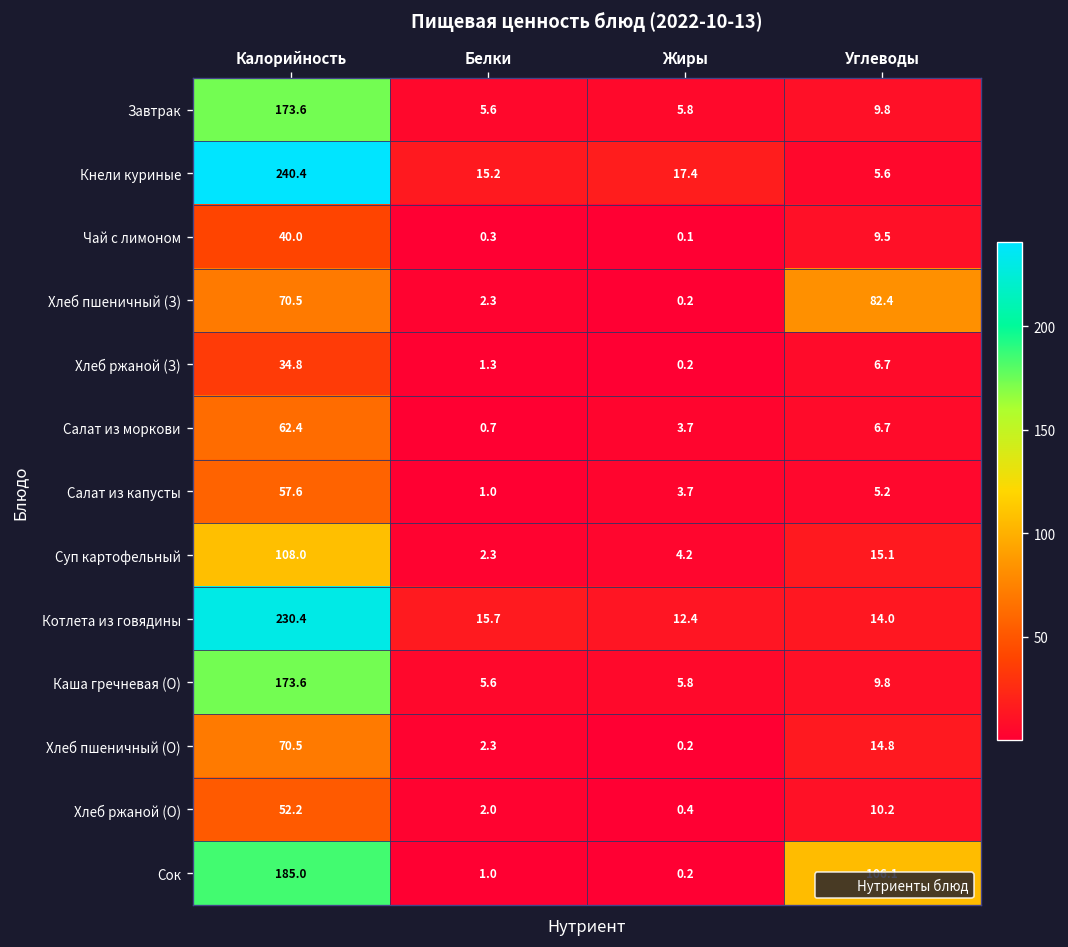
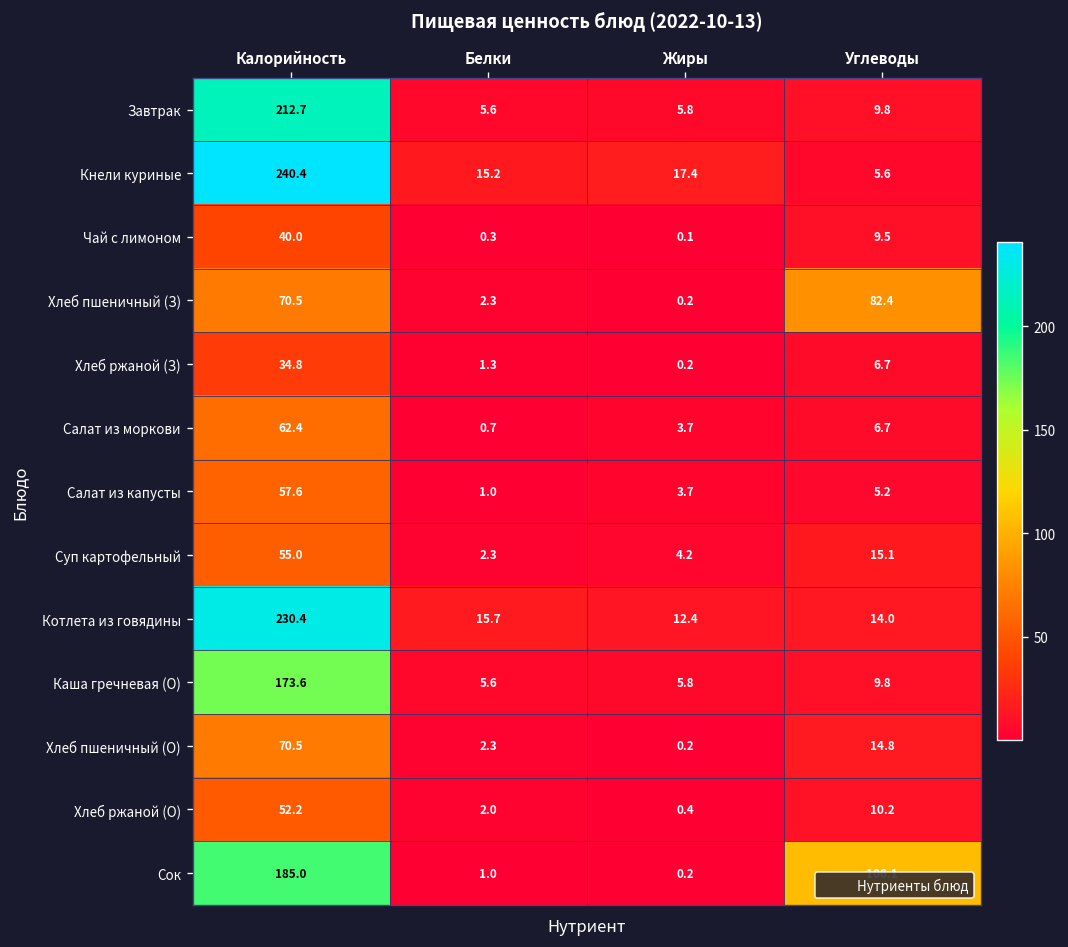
Завтрак, Калорийность: 173.6 -> 212.7
Суп картофельный, Калорийность: 108.0 -> 55.0
